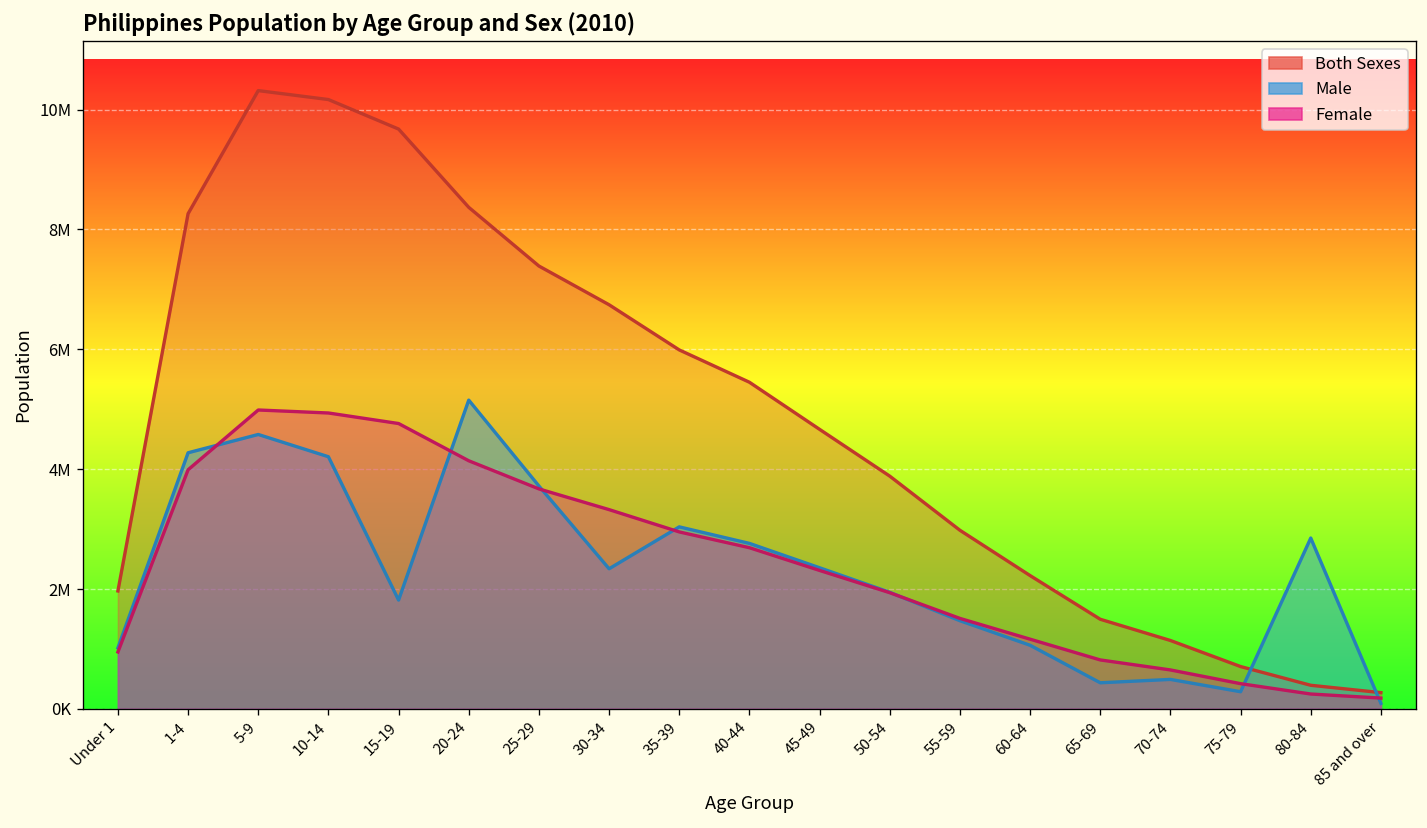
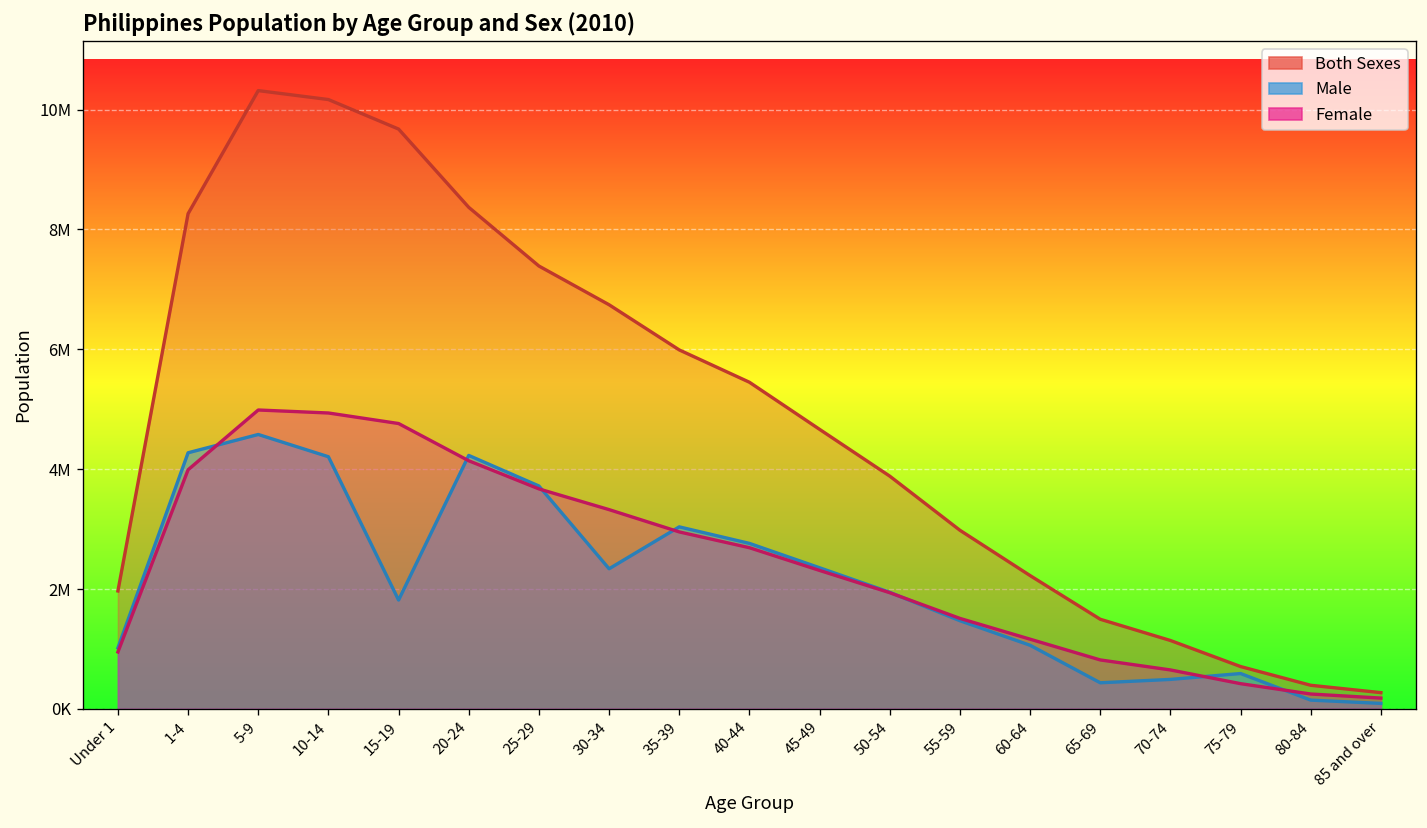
Male, 20-24: 5200000 -> 4200000
Male, 75-79: 300000 -> 600000
Male, 80-84: 2900000 -> 100000
